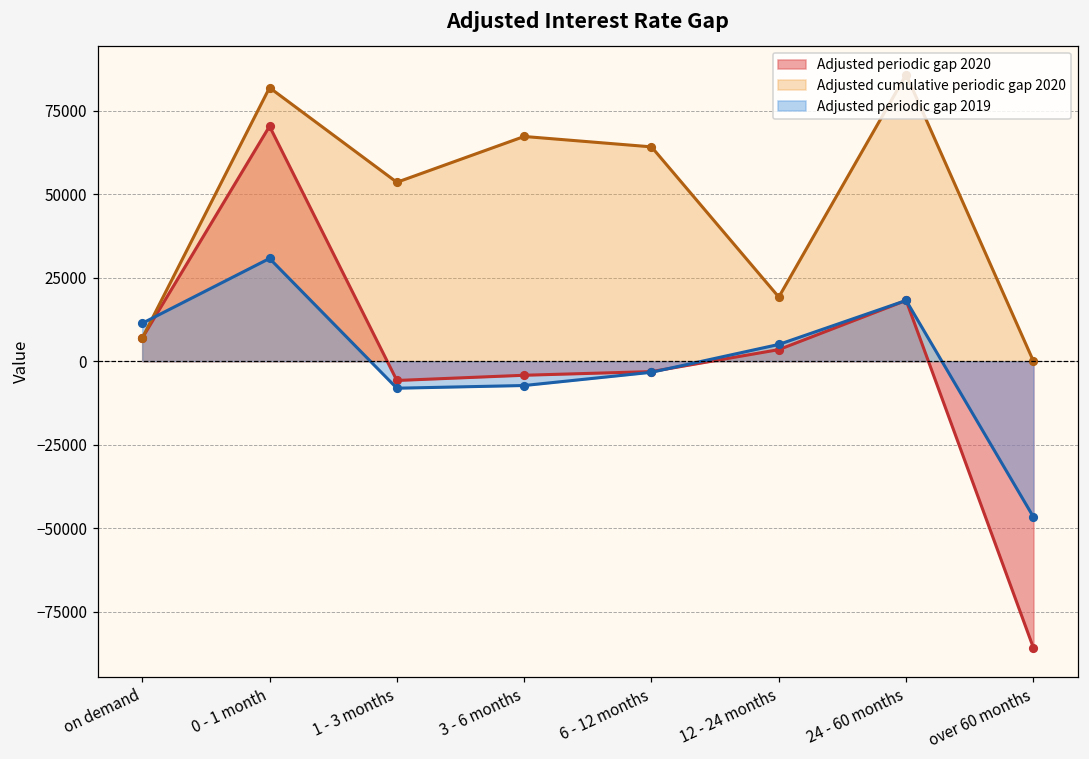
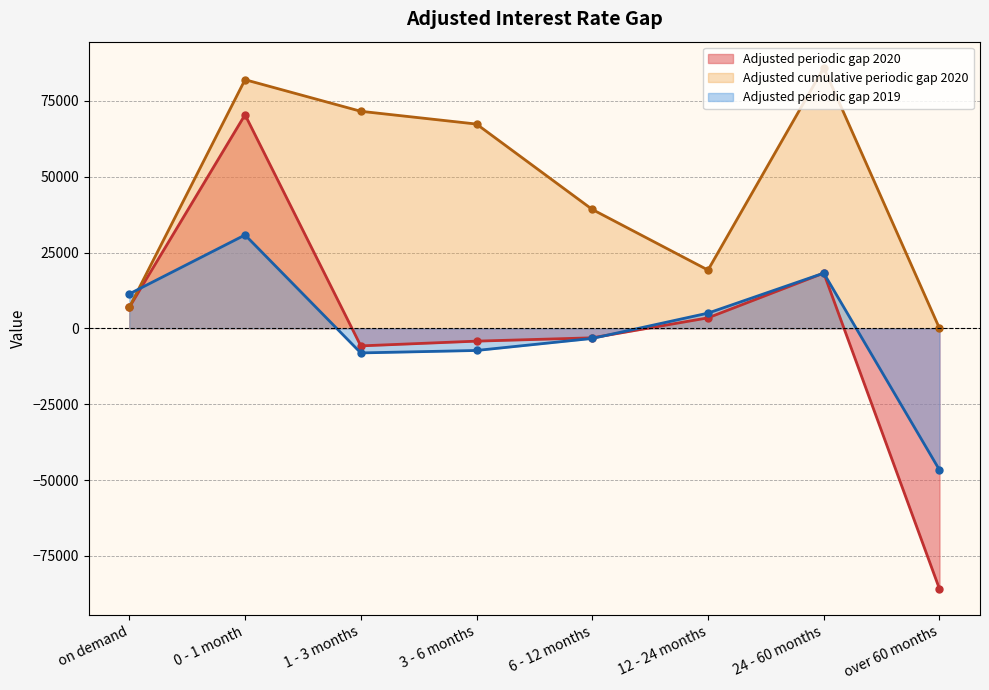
Adjusted cumulative periodic gap 2020, 1 - 3 months: 54000 -> 72000
Adjusted cumulative periodic gap 2020, 6 - 12 months: 64000 -> 39000
